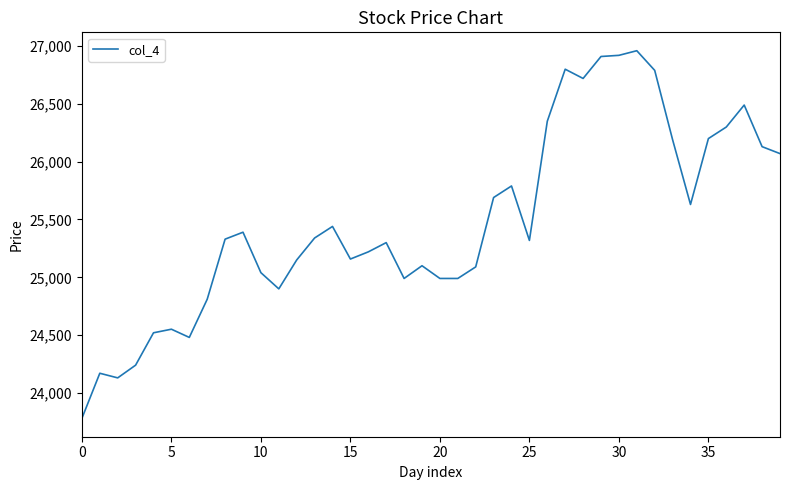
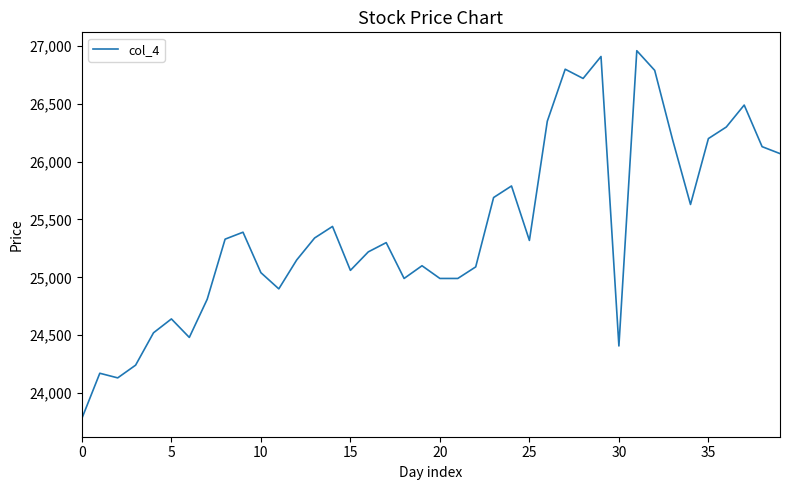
5: 24,550 -> 24,640
15: 25,160 -> 25,060
30: 26,920 -> 24,410
